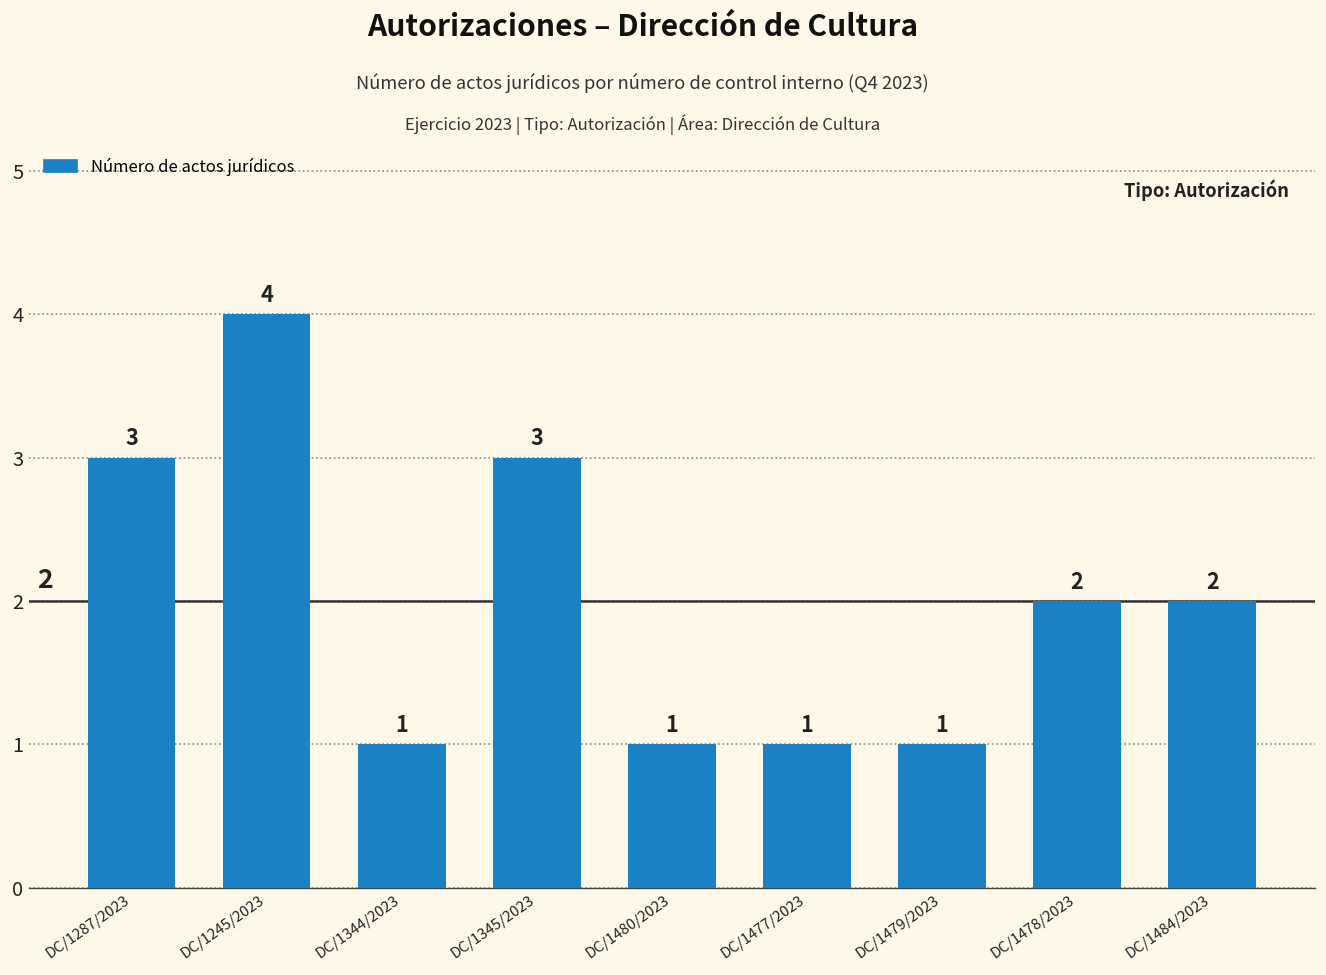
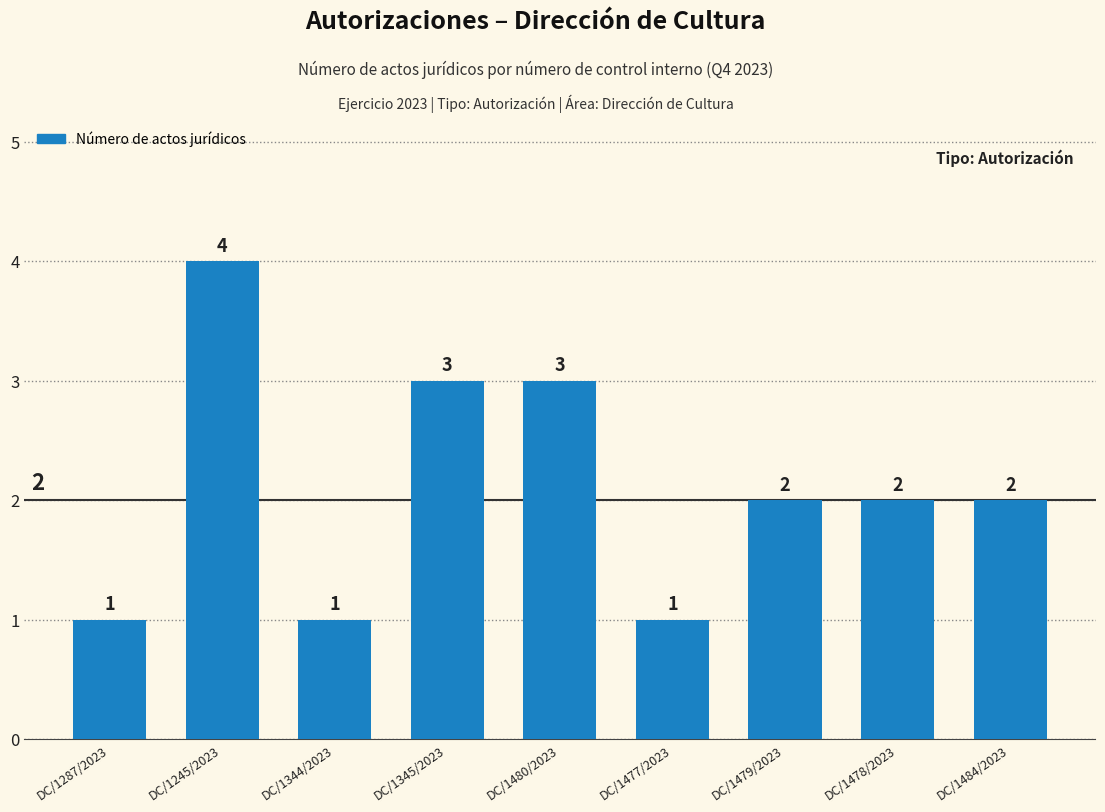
DC/1287/2023: 3 -> 1
DC/1480/2023: 1 -> 3
DC/1479/2023: 1 -> 2
